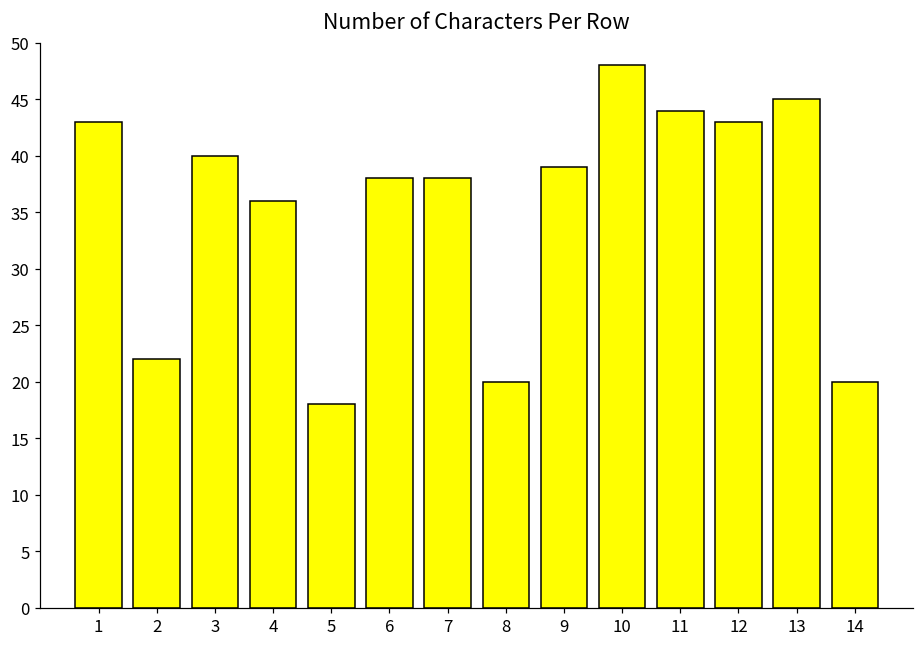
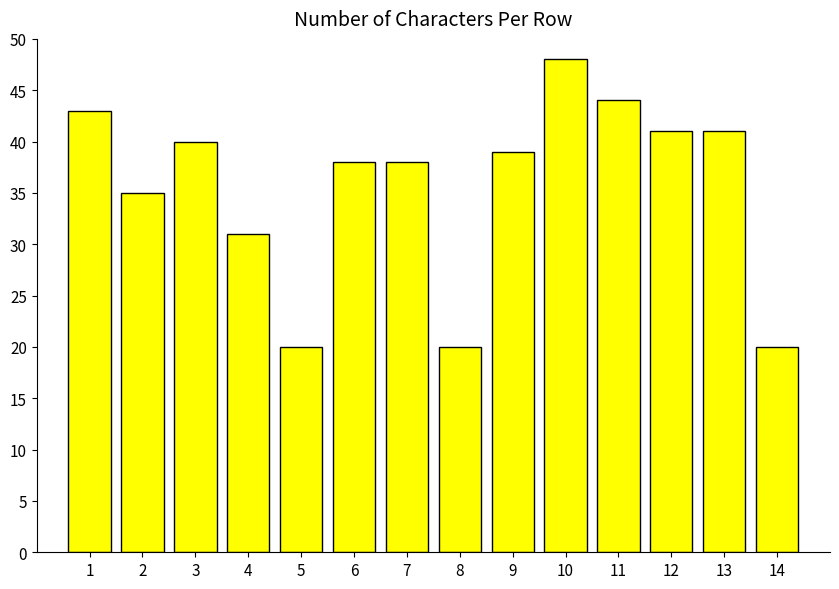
2: 22 -> 35
4: 36 -> 31
5: 18 -> 20
12: 43 -> 41
13: 45 -> 41
